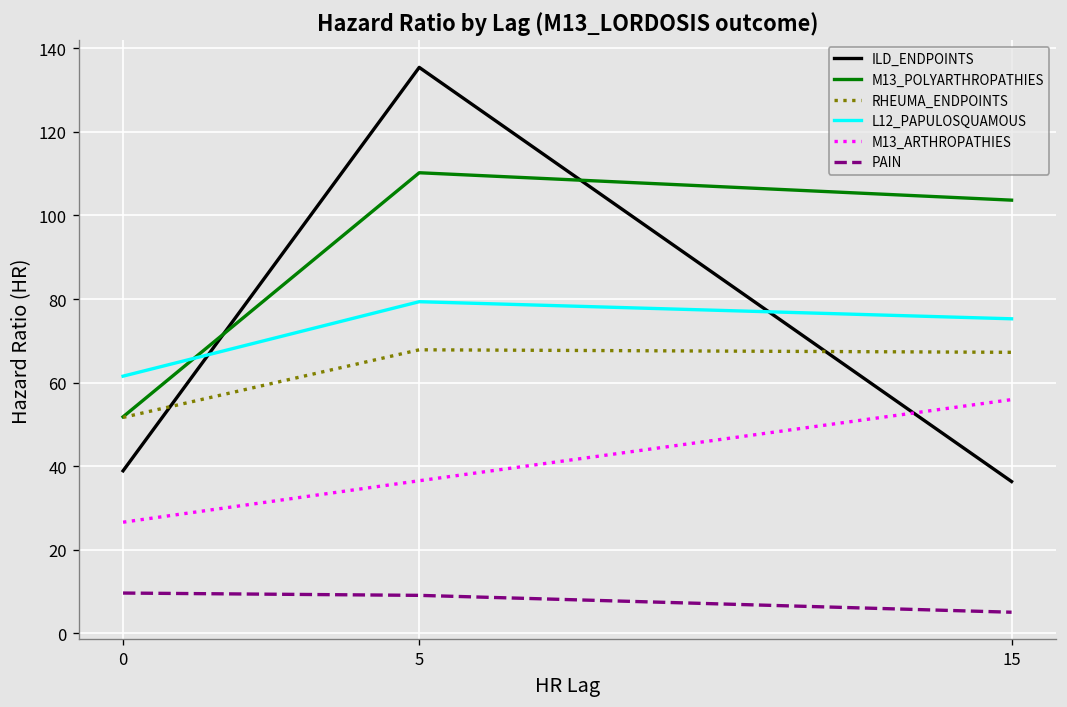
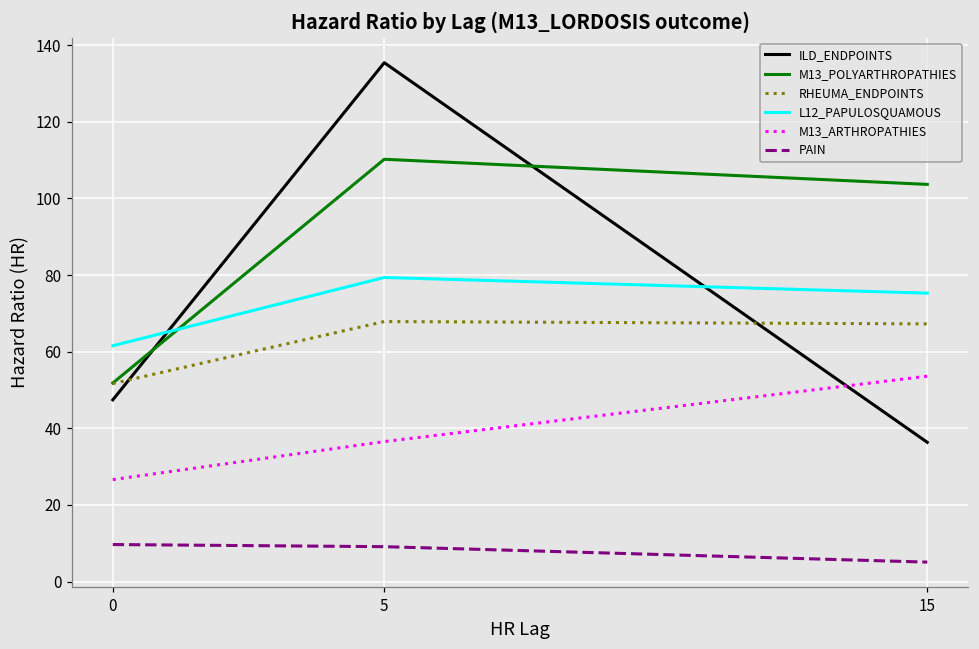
ILD_ENDPOINTS, 0: 39 -> 47
M13_ARTHROPATHIES, 15: 56 -> 54
